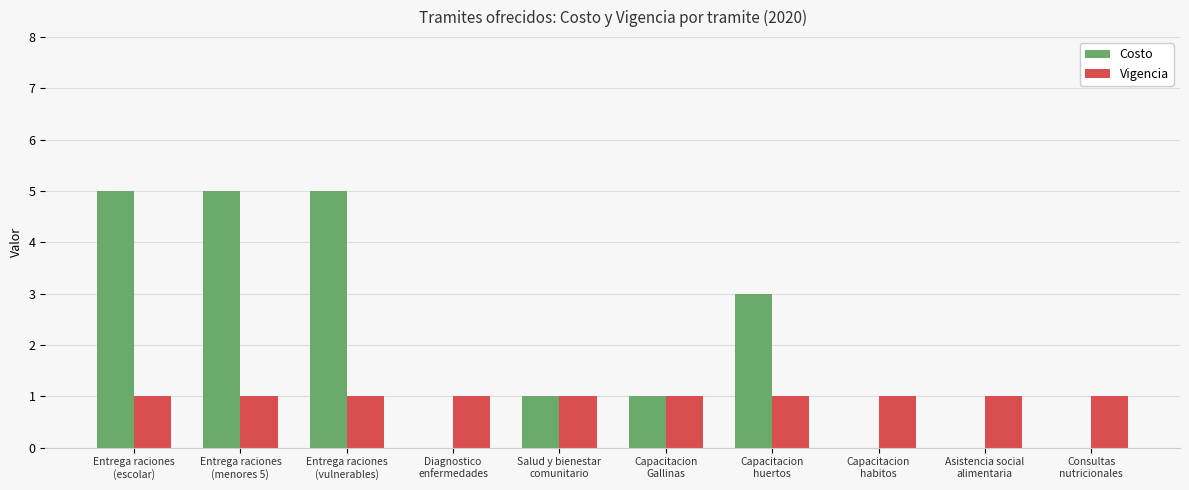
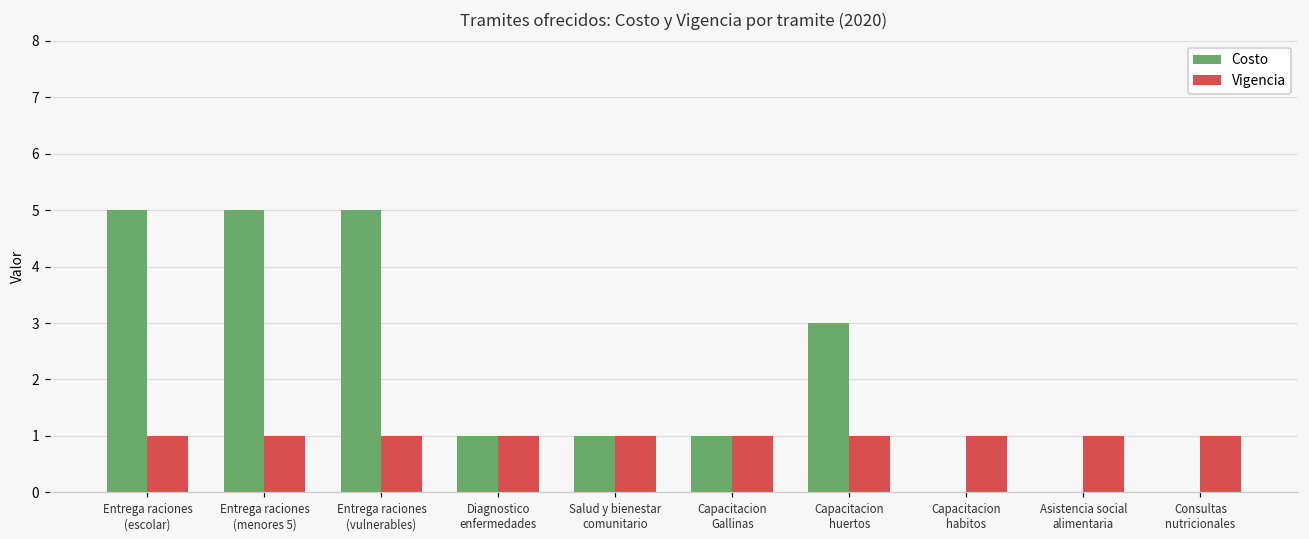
Costo, Diagnostico enfermedades: 0 -> 1
